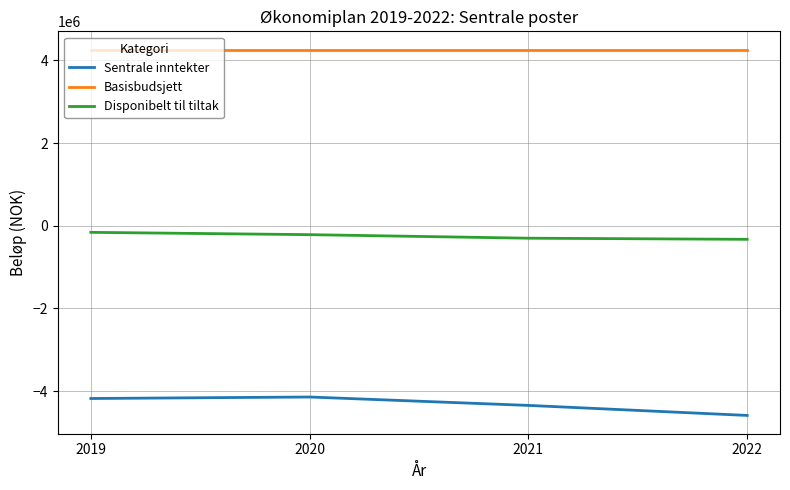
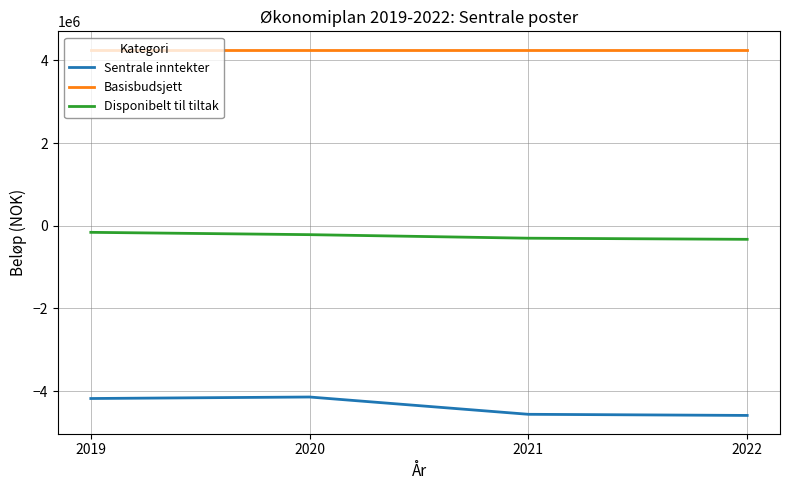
Sentrale inntekter, 2021: -4300000 -> -4600000
